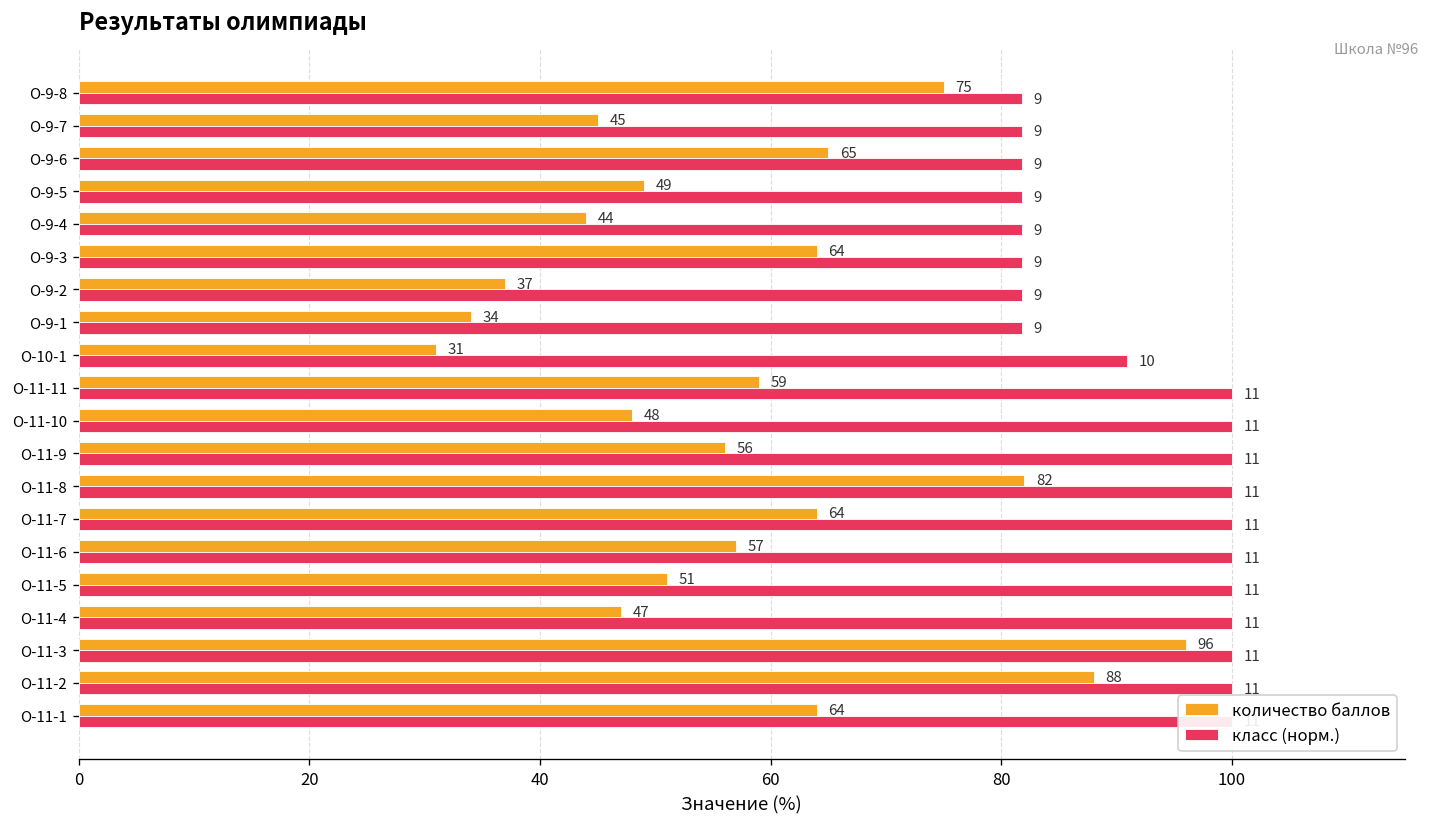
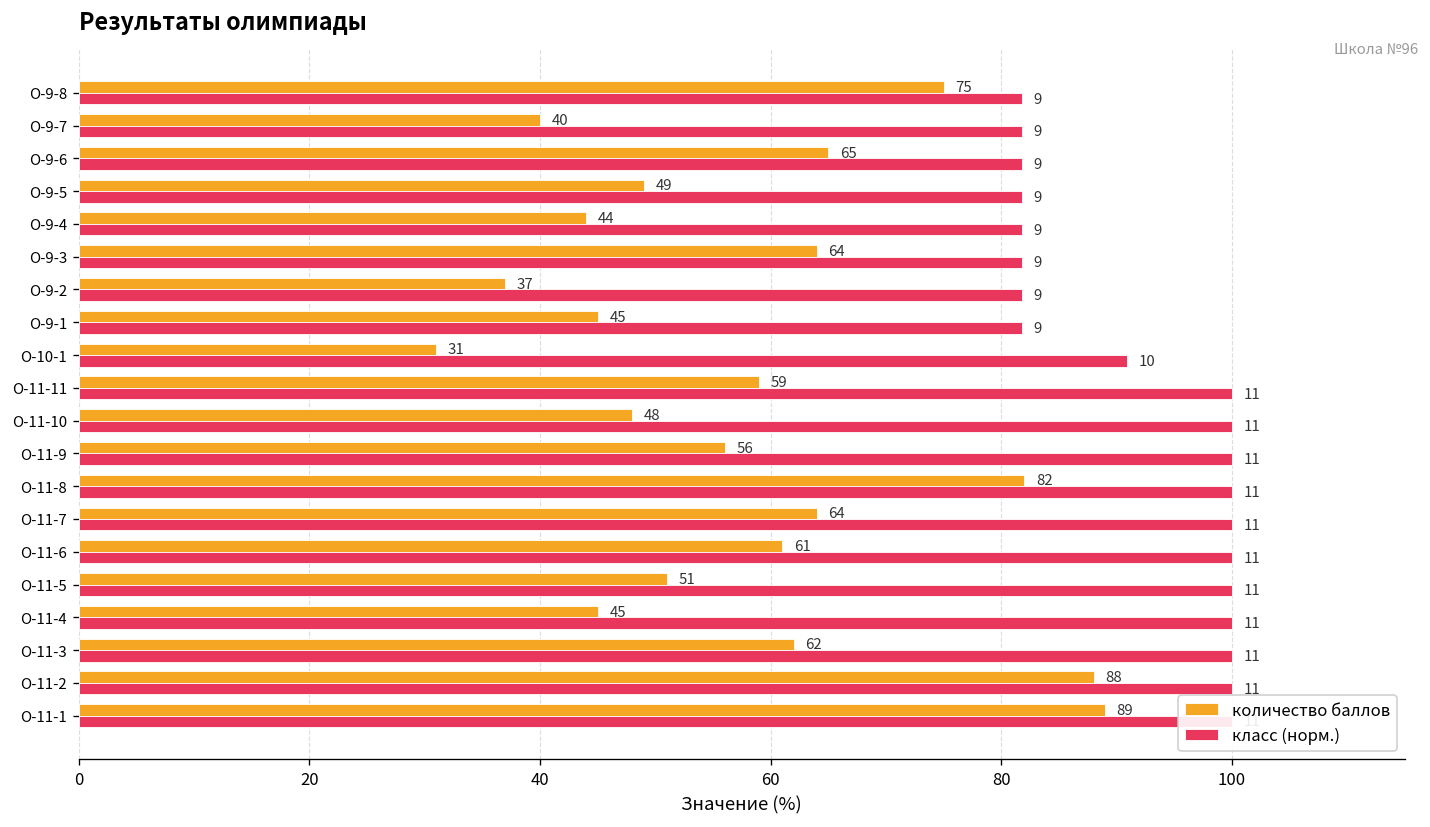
количество баллов, О-9-7: 45 -> 40
количество баллов, О-9-1: 34 -> 45
количество баллов, О-11-6: 57 -> 61
количество баллов, О-11-4: 47 -> 45
количество баллов, О-11-3: 96 -> 62
количество баллов, О-11-1: 64 -> 89
